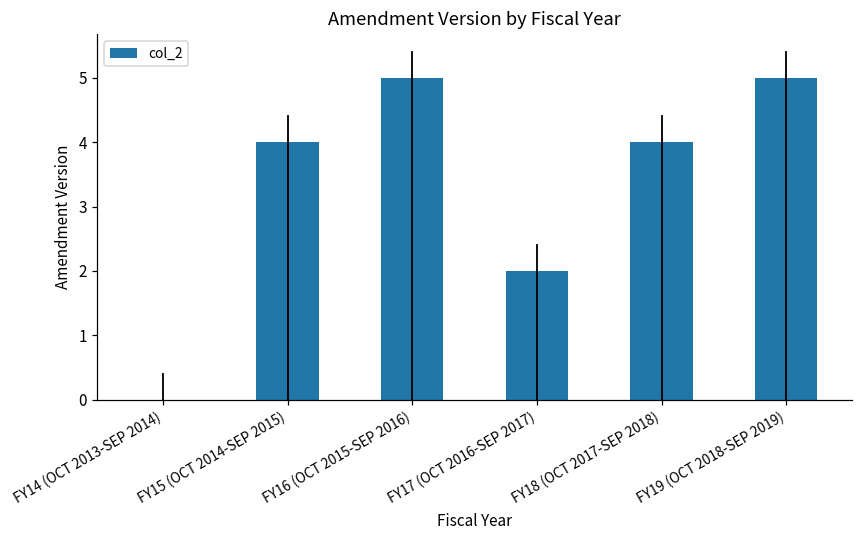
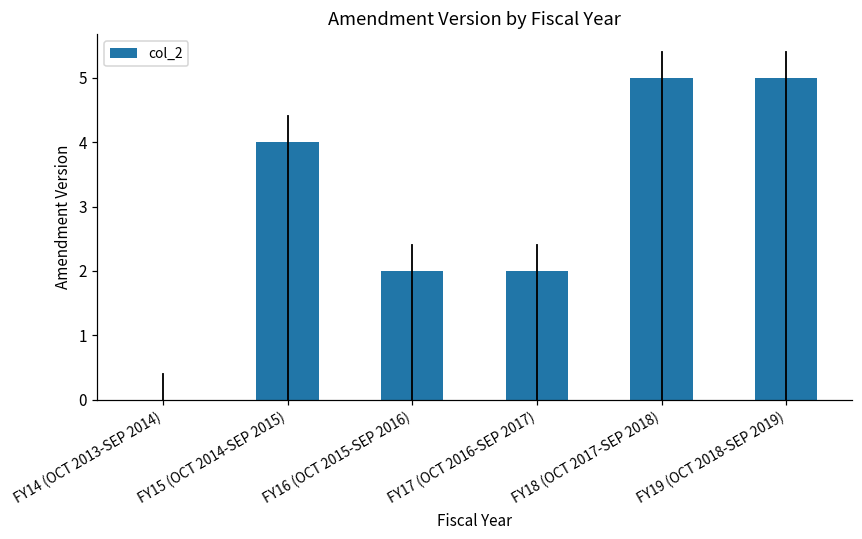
col_2, FY16 (OCT 2015-SEP 2016): 5 -> 2
col_2, FY18 (OCT 2017-SEP 2018): 4 -> 5
